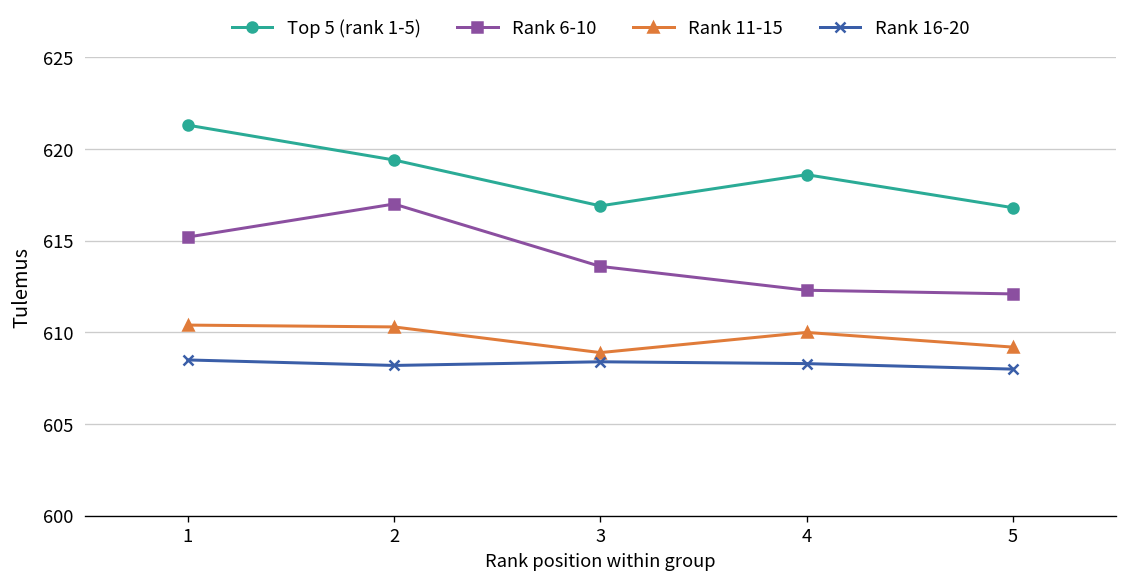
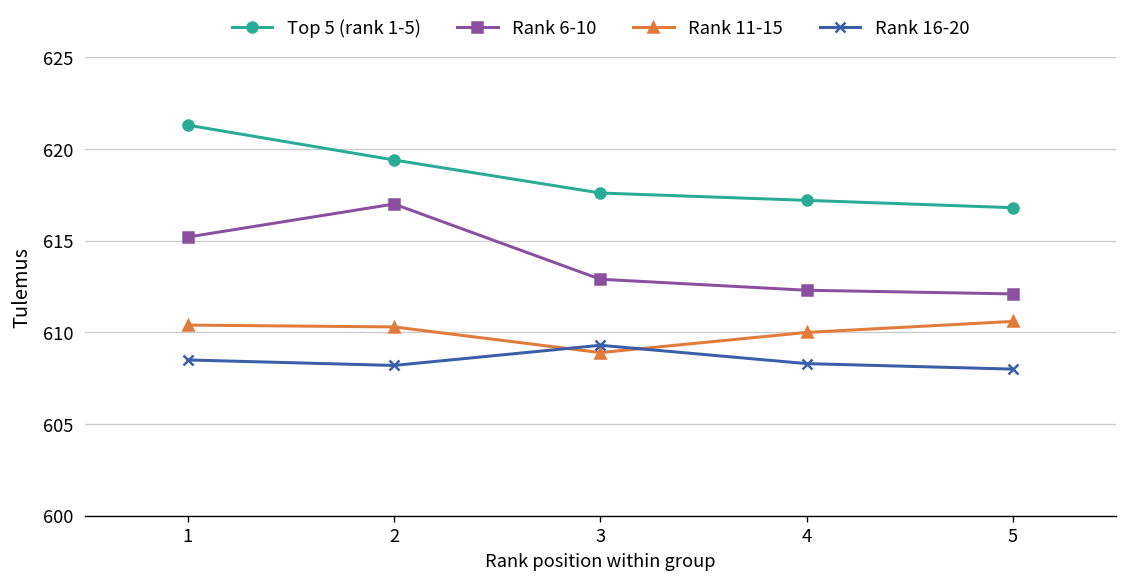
Top 5 (rank 1-5), 3: 616.9 -> 617.6
Rank 6-10, 3: 613.6 -> 612.9
Rank 16-20, 3: 608.4 -> 609.3
Top 5 (rank 1-5), 4: 618.6 -> 617.2
Rank 11-15, 5: 609.2 -> 610.6
